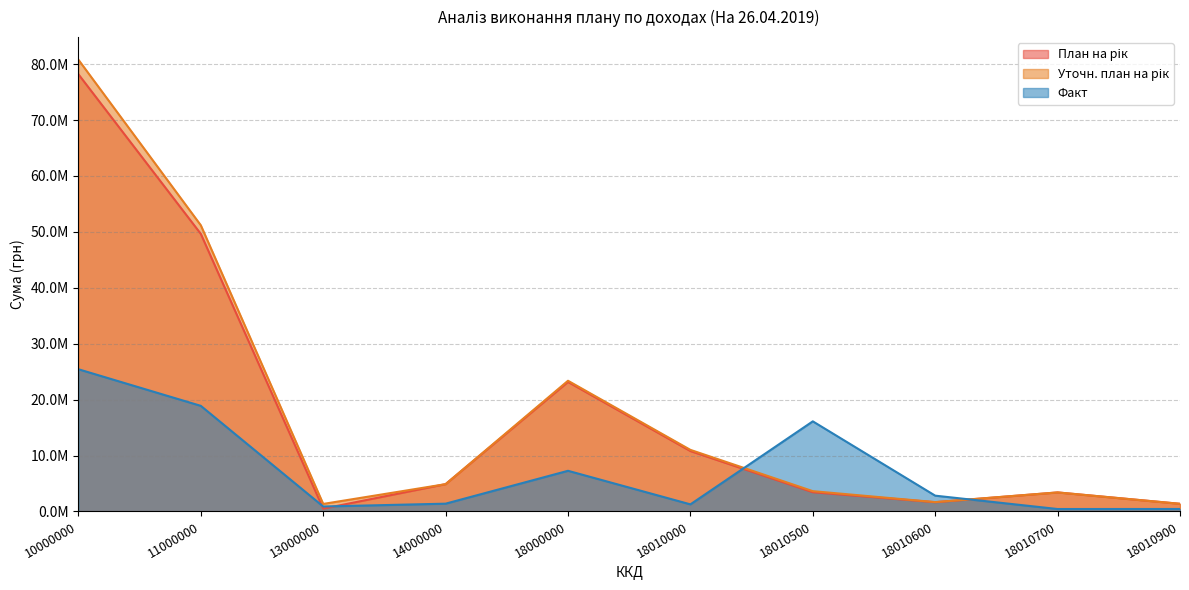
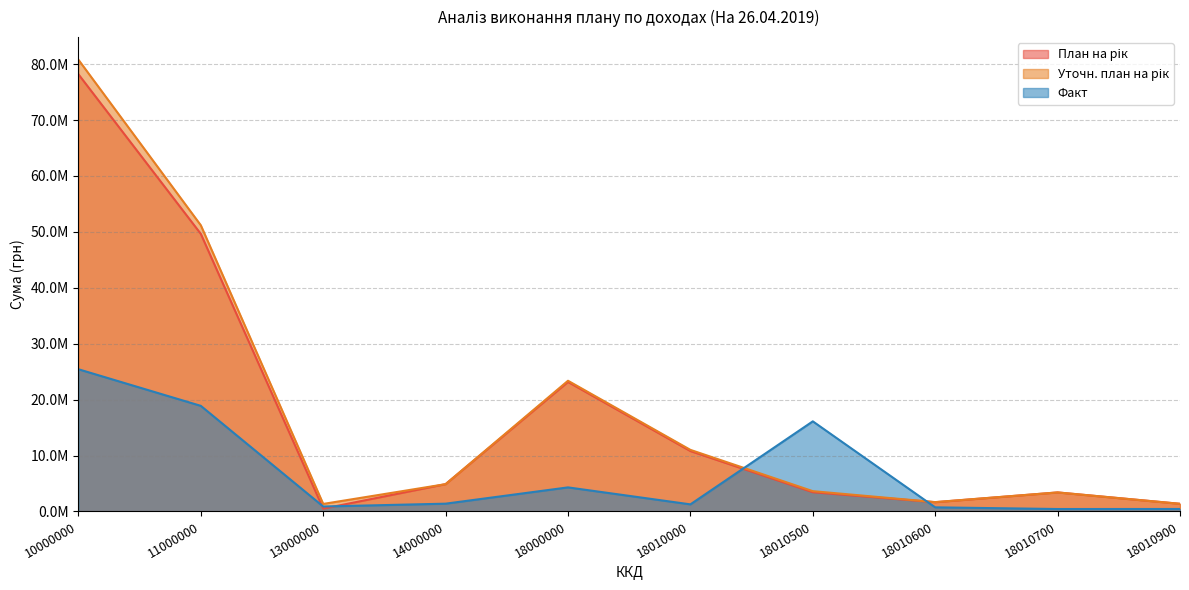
Факт, 18000000: 7000000 -> 4000000
Факт, 18010600: 3000000 -> 1000000
